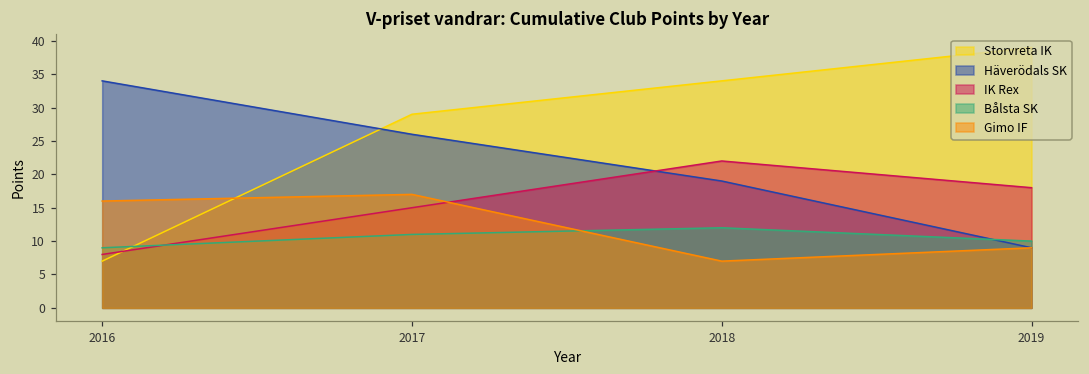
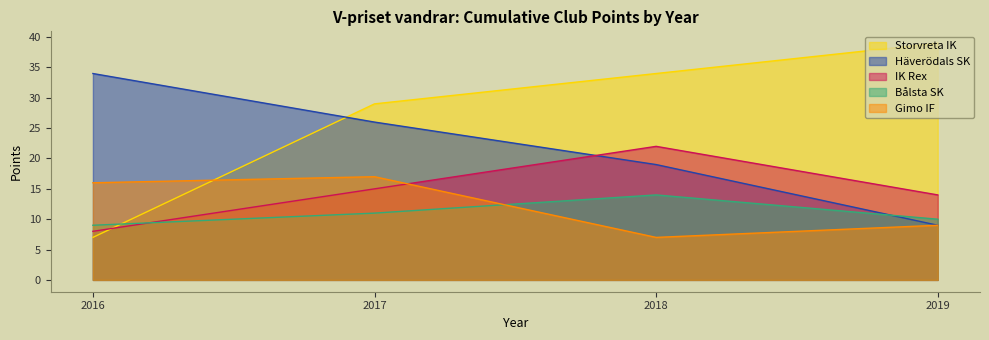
Bålsta SK, 2018: 12 -> 14
IK Rex, 2019: 18 -> 14
